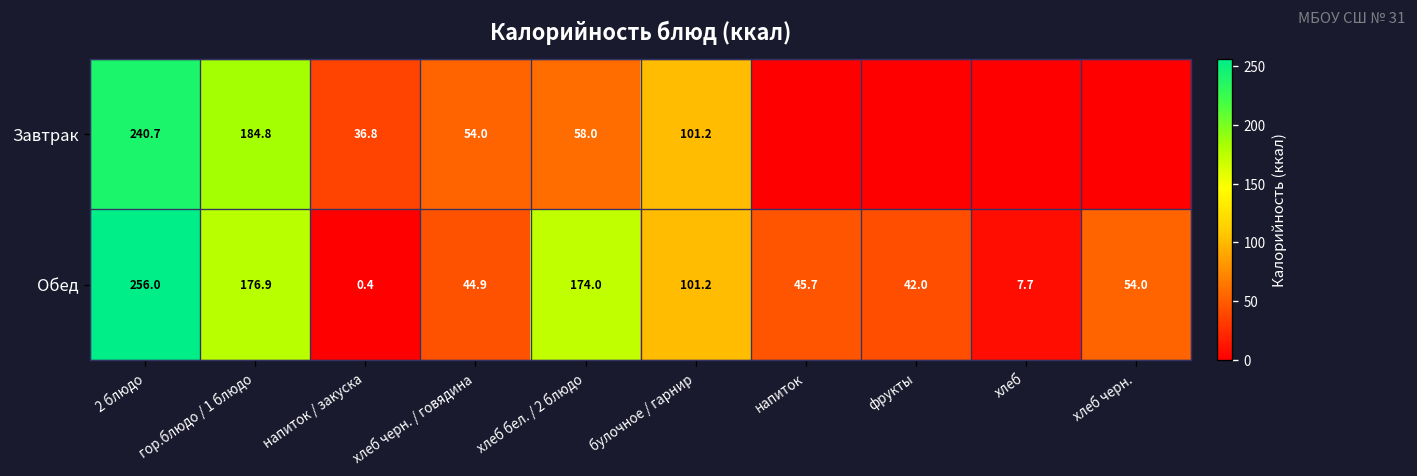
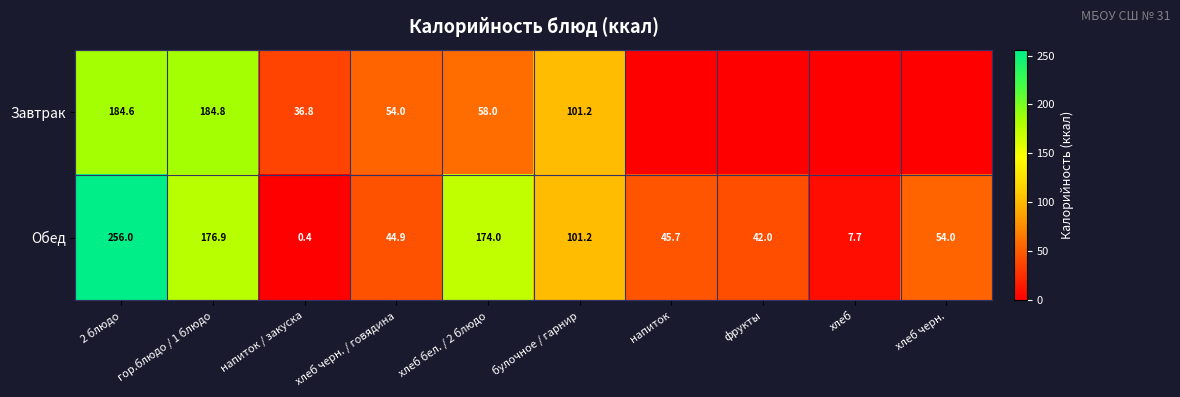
Завтрак, 2 блюдо: 240.7 -> 184.6
